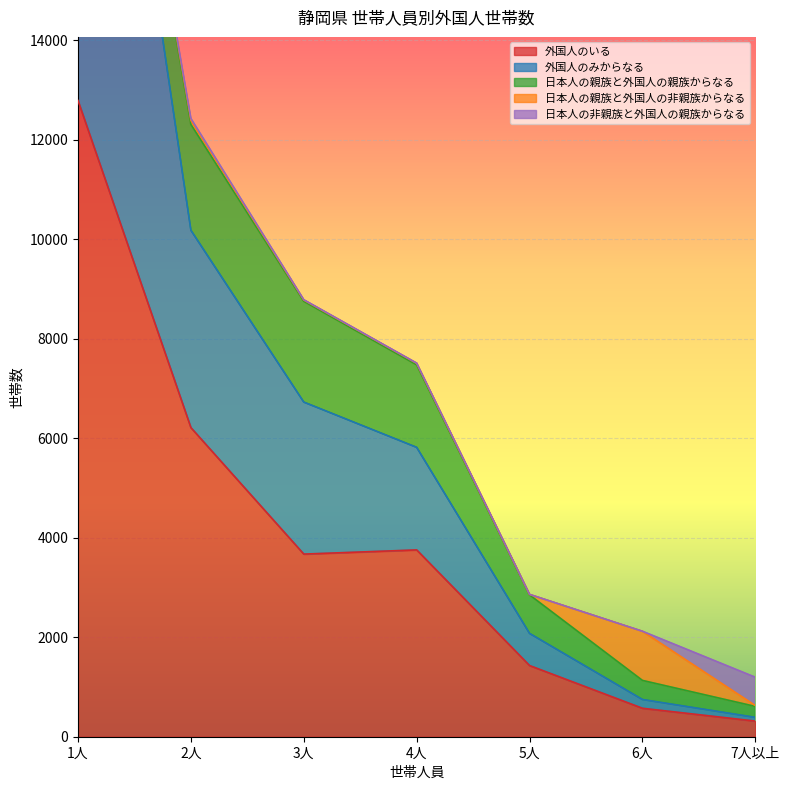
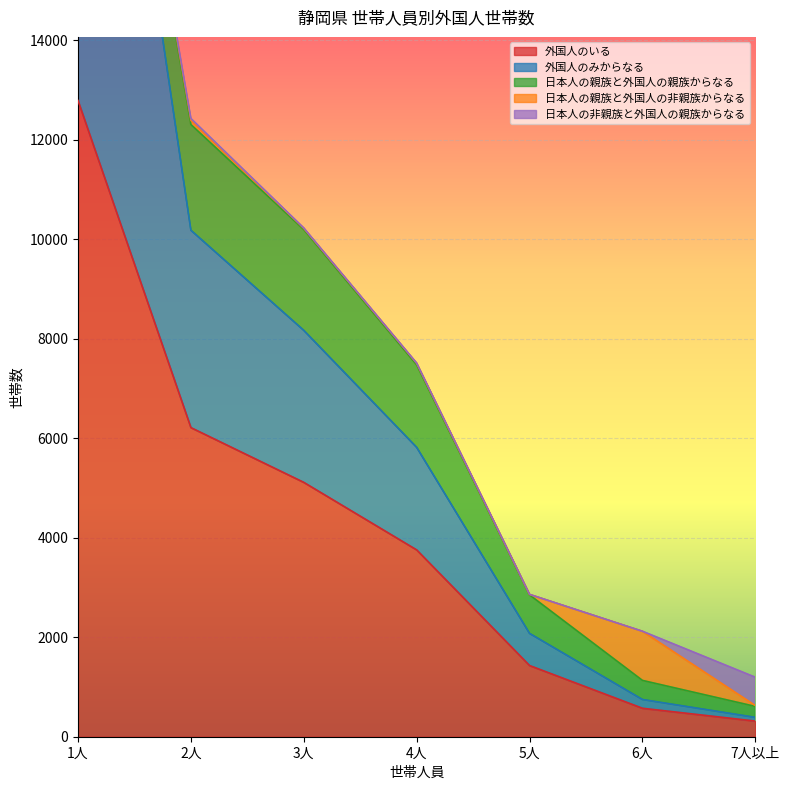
外国人のいる, 3人: 3700 -> 5100
